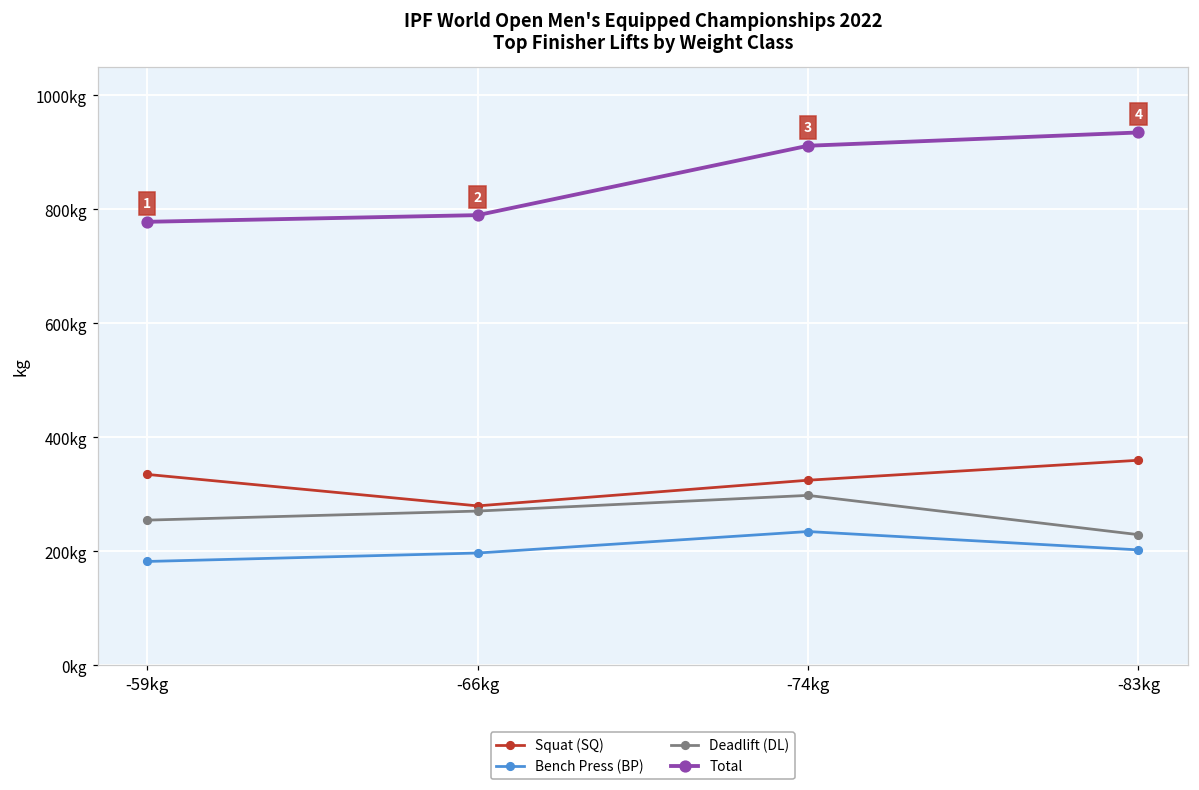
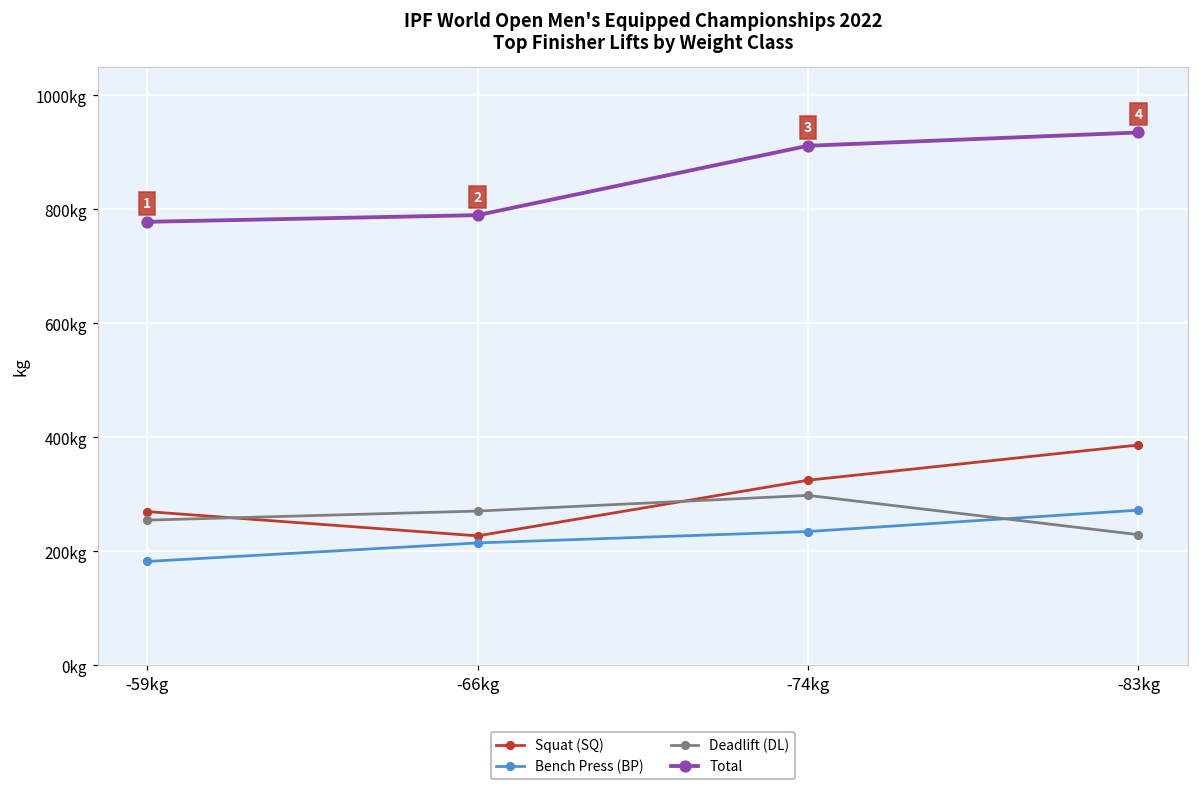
Squat (SQ), -59kg: 340kg -> 270kg
Squat (SQ), -66kg: 280kg -> 230kg
Bench Press (BP), -66kg: 200kg -> 220kg
Squat (SQ), -83kg: 360kg -> 390kg
Bench Press (BP), -83kg: 200kg -> 270kg
